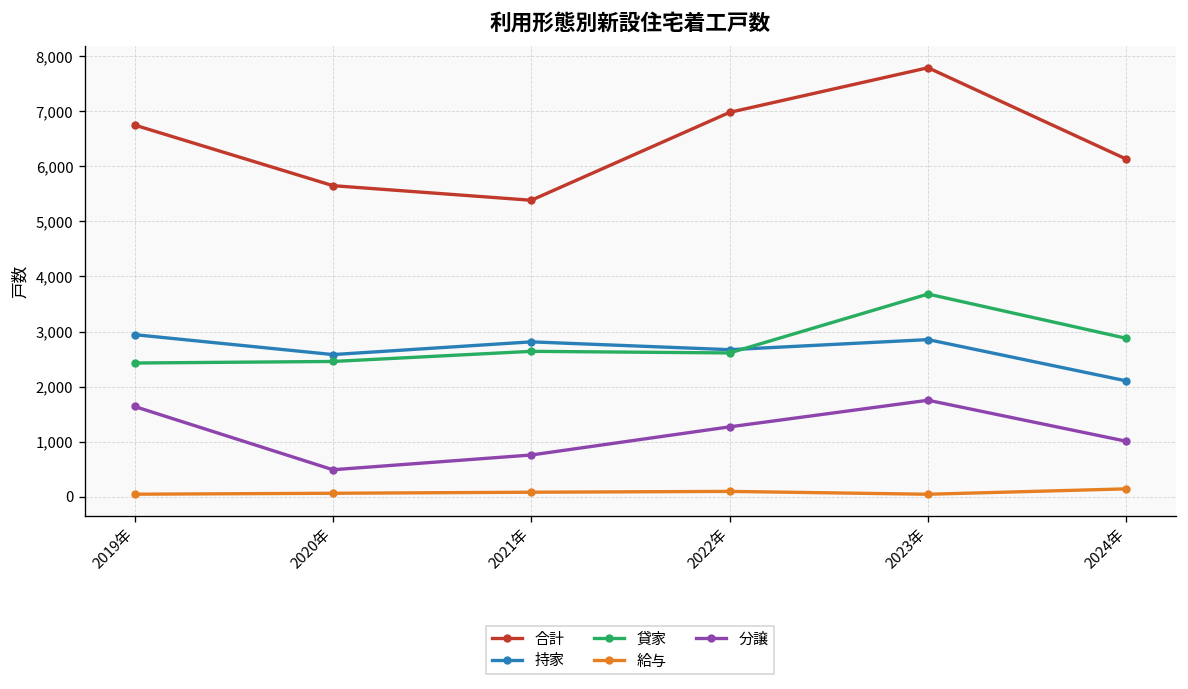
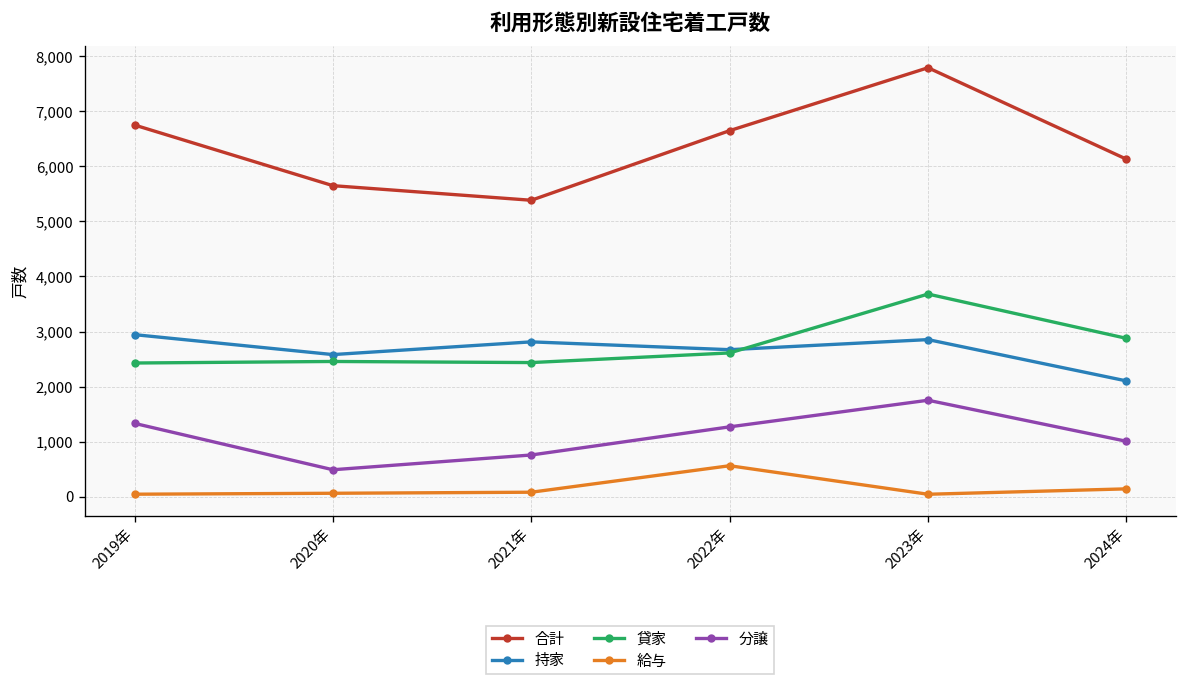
分譲, 2019年: 1,600 -> 1,300
貸家, 2021年: 2,600 -> 2,400
合計, 2022年: 7,000 -> 6,600
給与, 2022年: 100 -> 600
